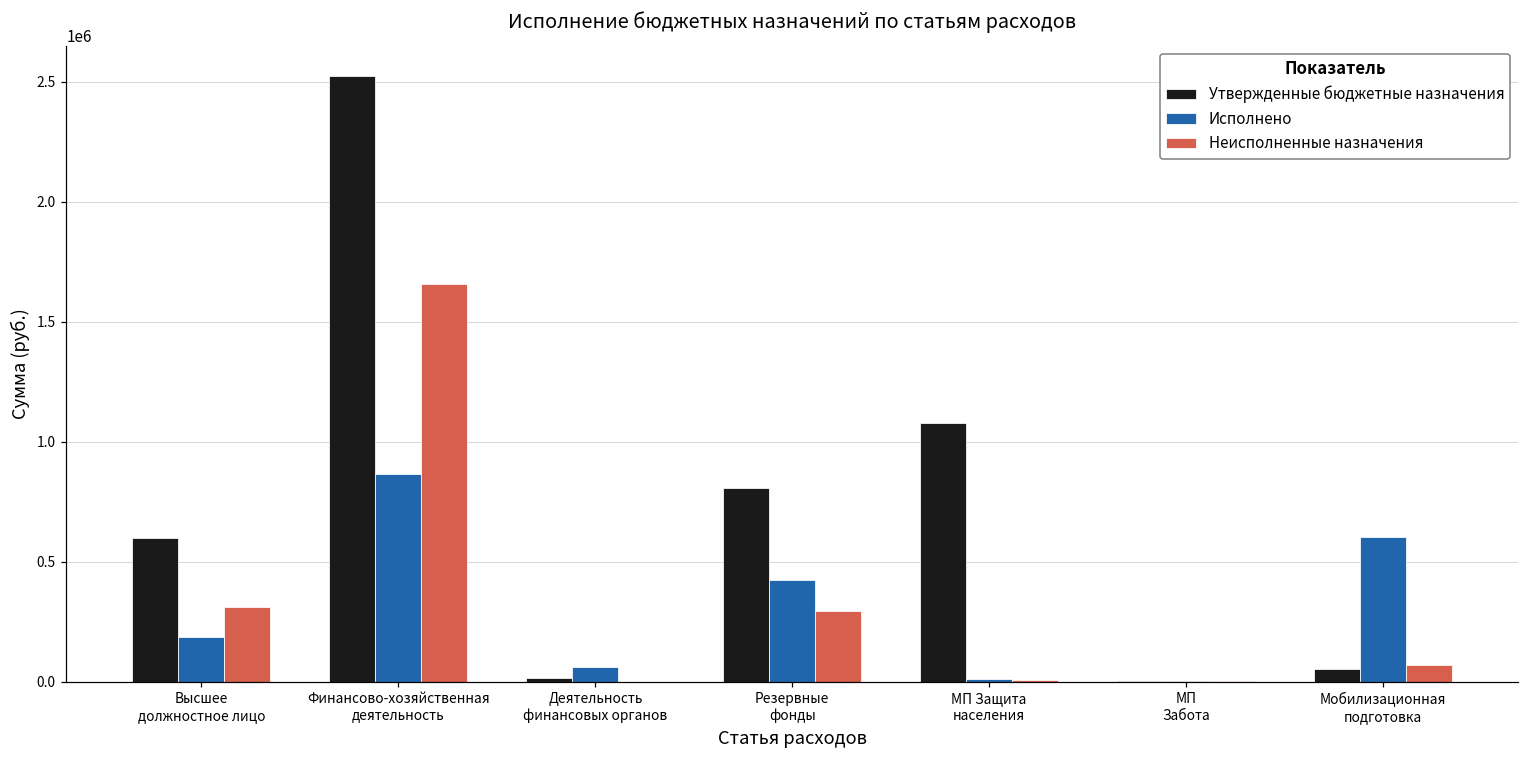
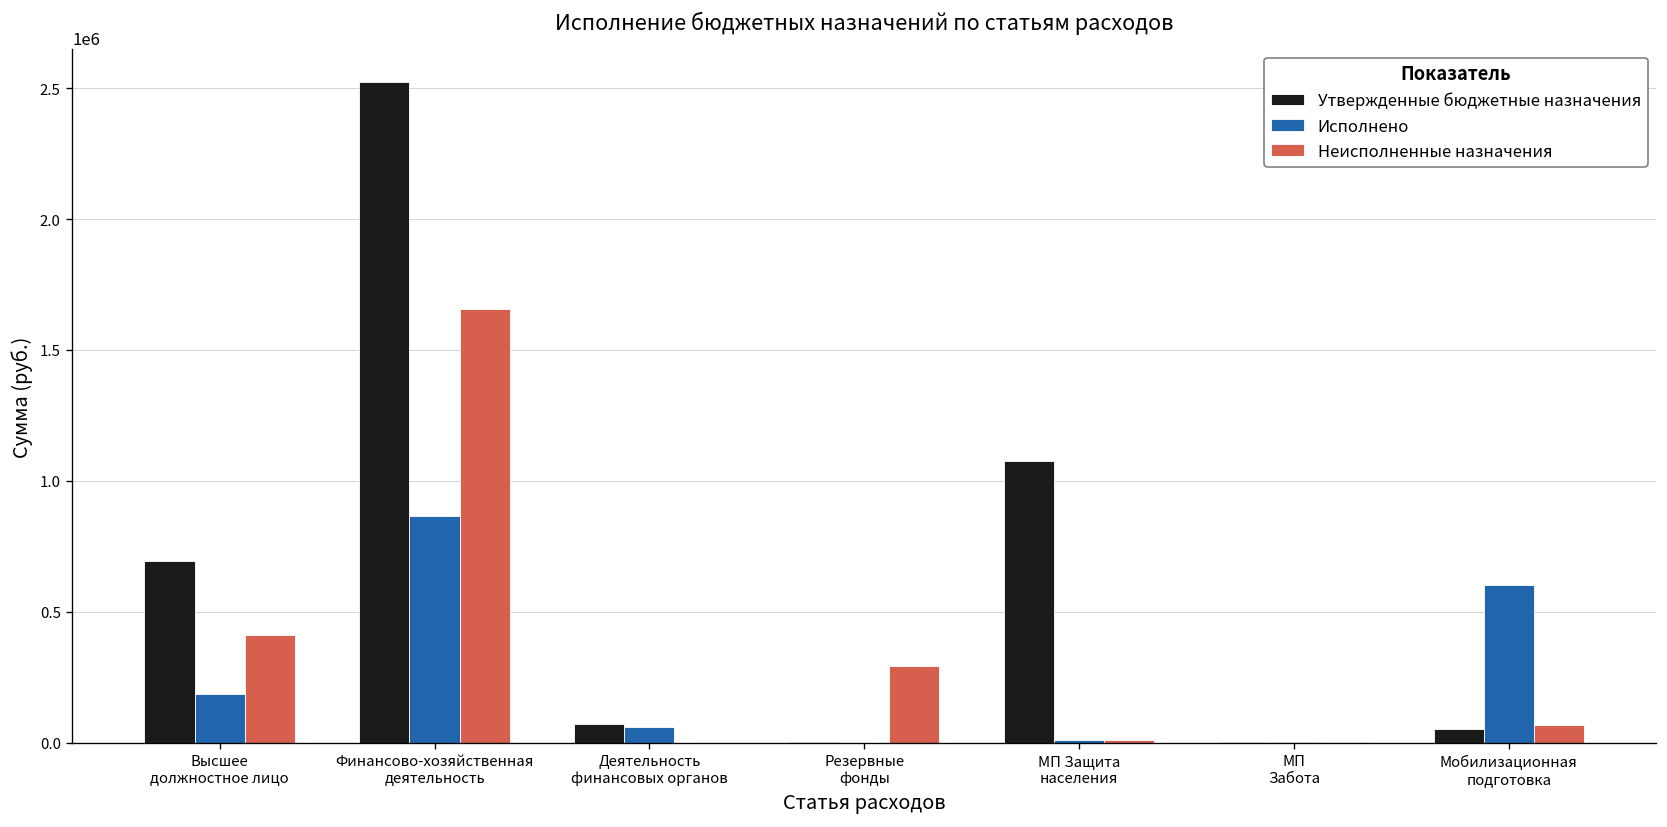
Утвержденные бюджетные назначения, Высшее должностное лицо: 600000 -> 690000
Неисполненные назначения, Высшее должностное лицо: 310000 -> 410000
Утвержденные бюджетные назначения, Деятельность финансовых органов: 20000 -> 70000
Утвержденные бюджетные назначения, Резервные фонды: 810000 -> 0
Исполнено, Резервные фонды: 420000 -> 0
